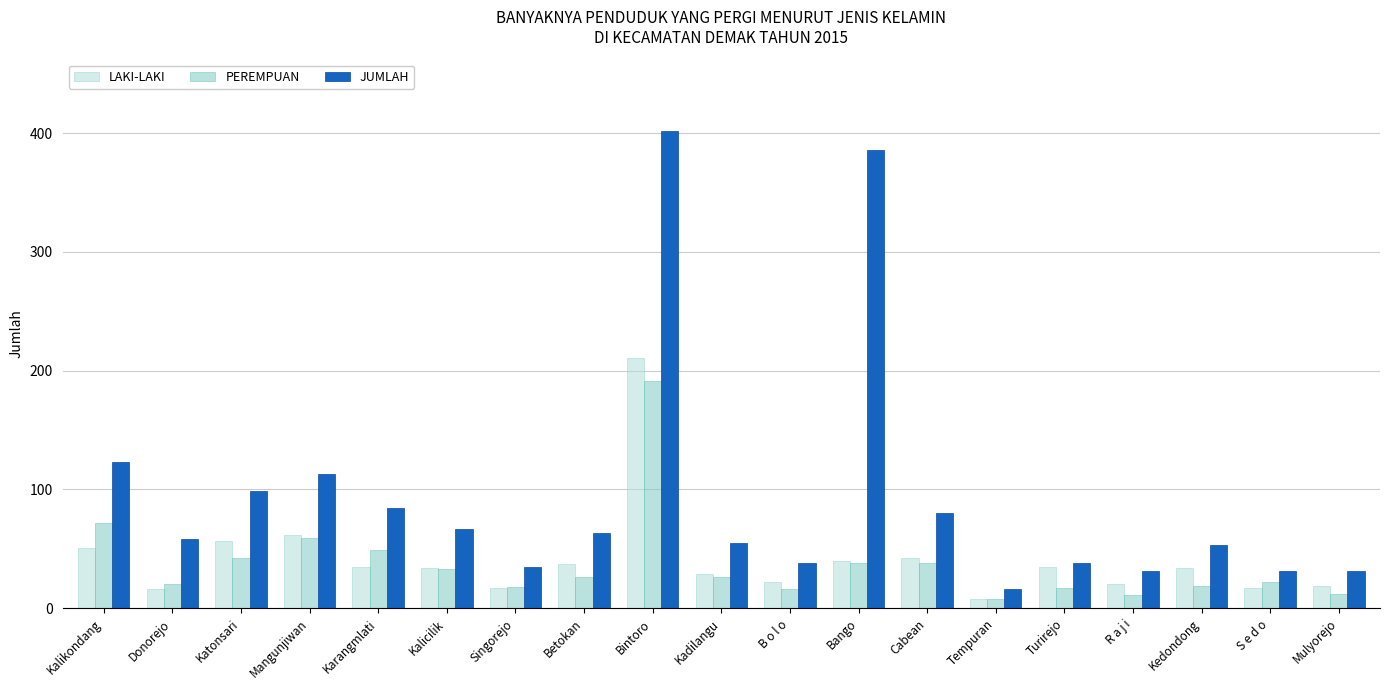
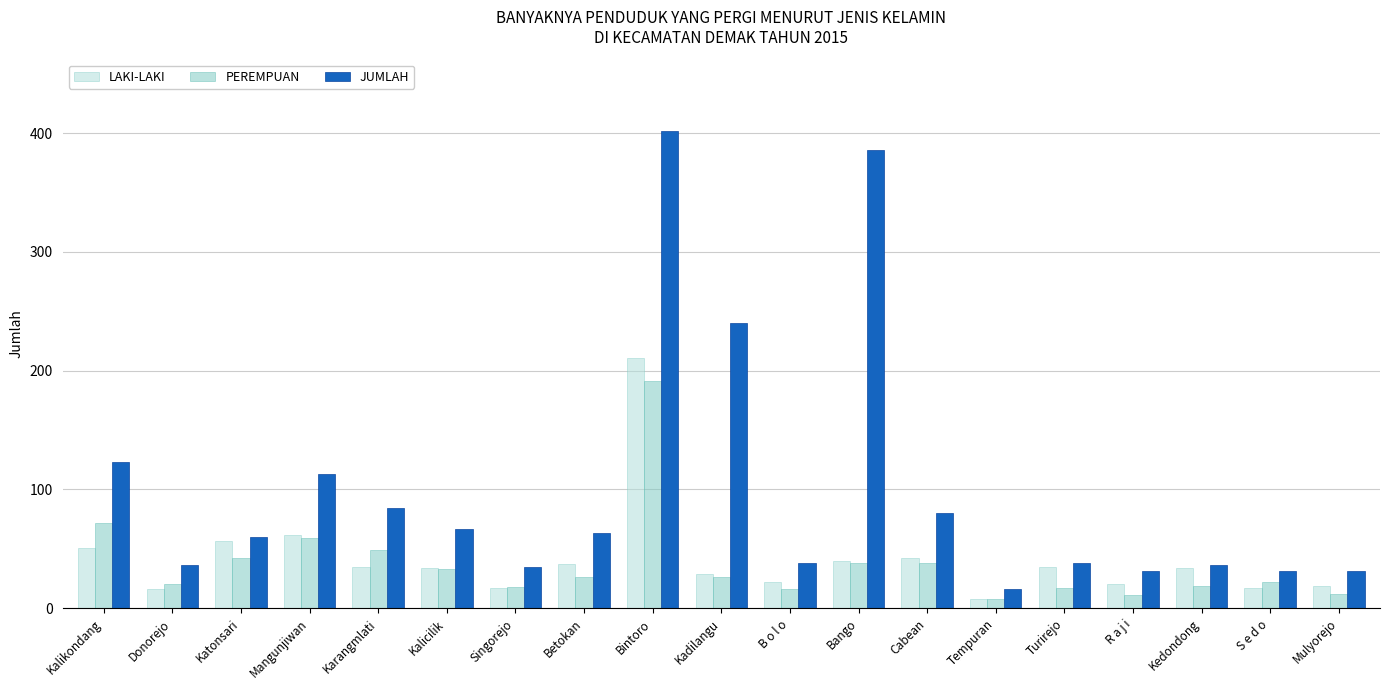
JUMLAH, Donorejo: 58 -> 36
JUMLAH, Katonsari: 99 -> 60
JUMLAH, Kadilangu: 55 -> 240
JUMLAH, Kedondong: 53 -> 36
